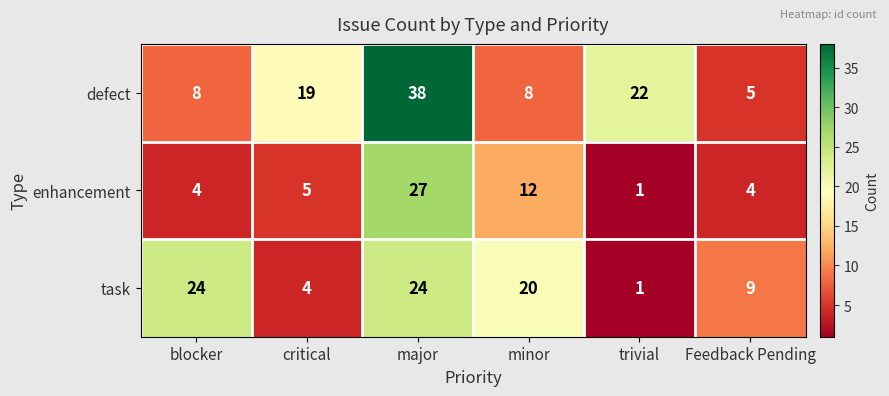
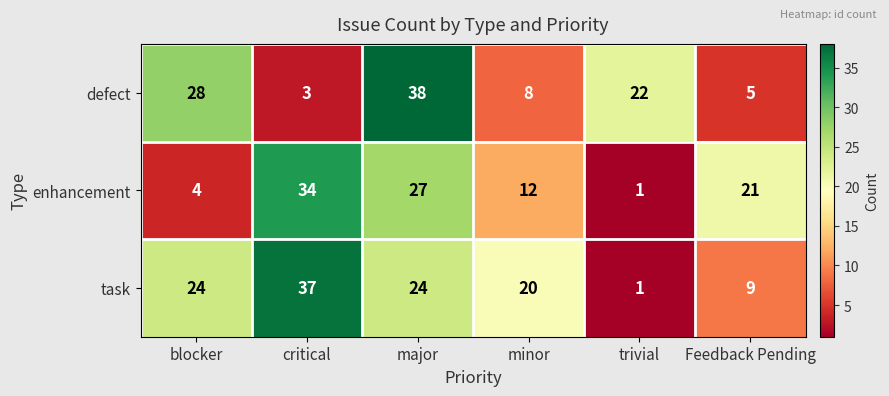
defect, blocker: 8 -> 28
defect, critical: 19 -> 3
enhancement, critical: 5 -> 34
enhancement, Feedback Pending: 4 -> 21
task, critical: 4 -> 37
